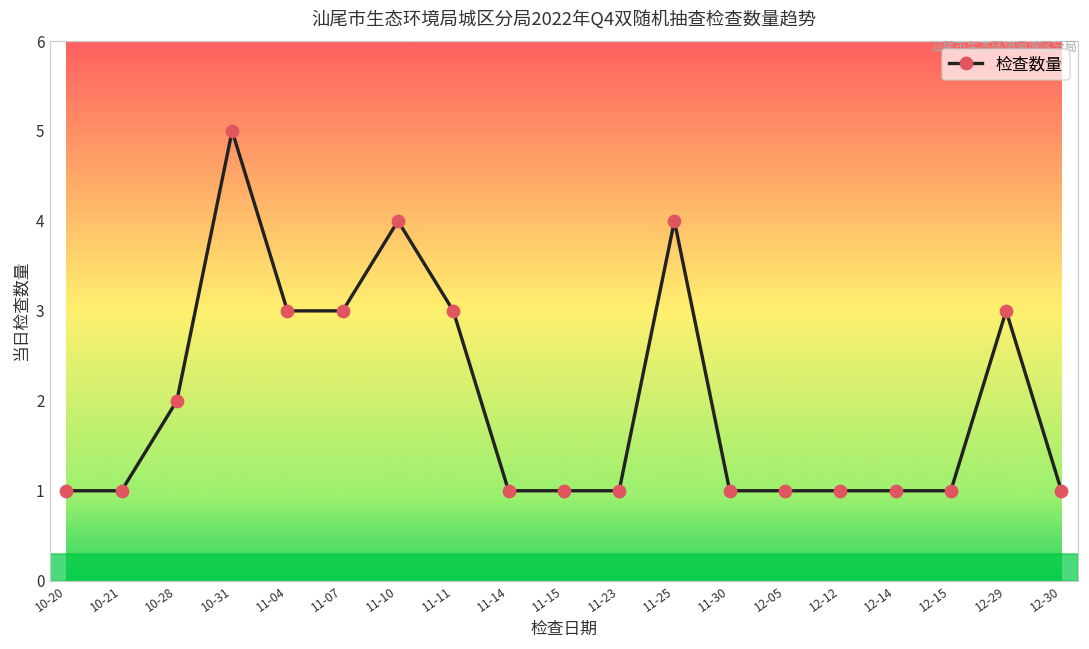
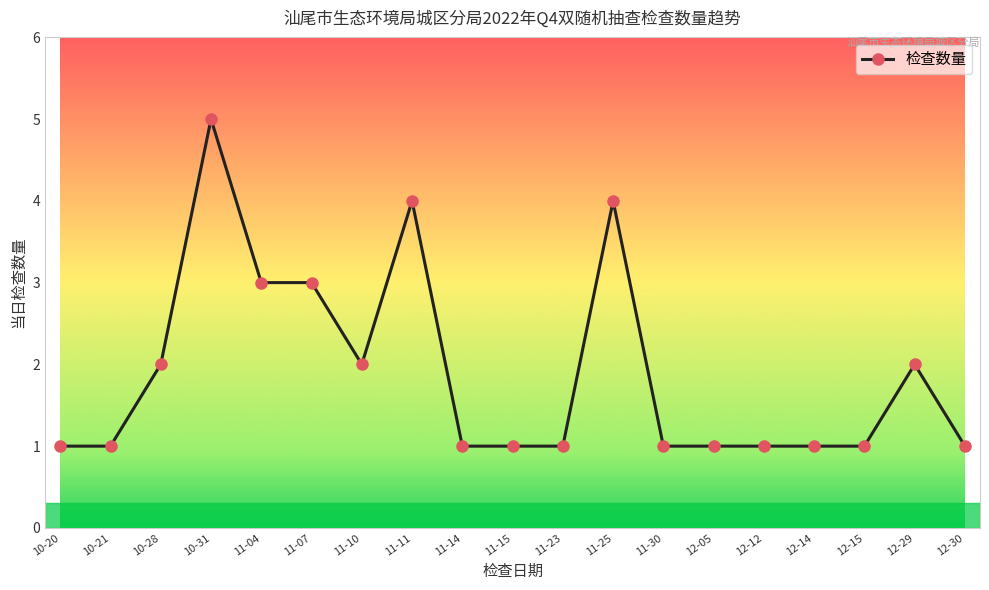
11-10: 4 -> 2
11-11: 3 -> 4
12-29: 3 -> 2
